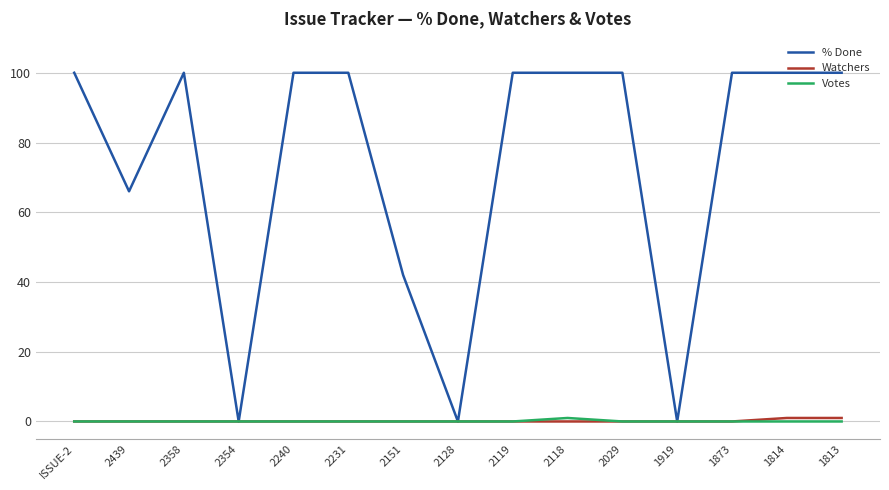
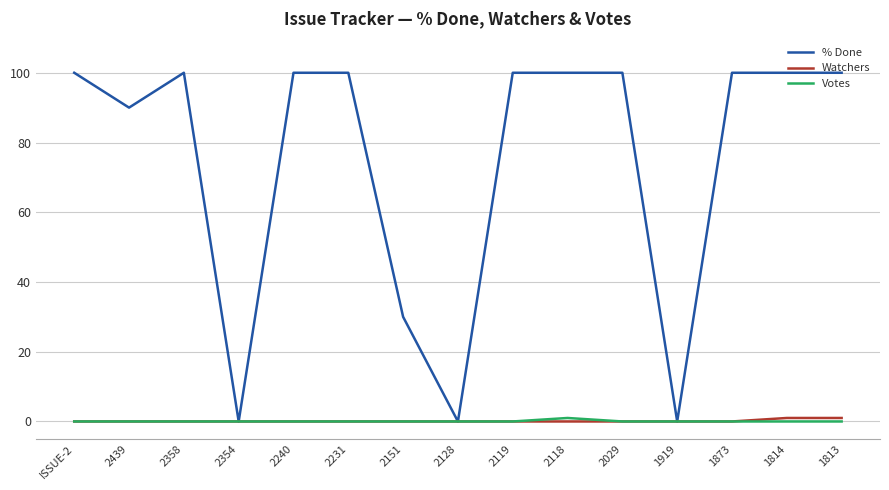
% Done, 2439: 66 -> 90
% Done, 2151: 42 -> 30
